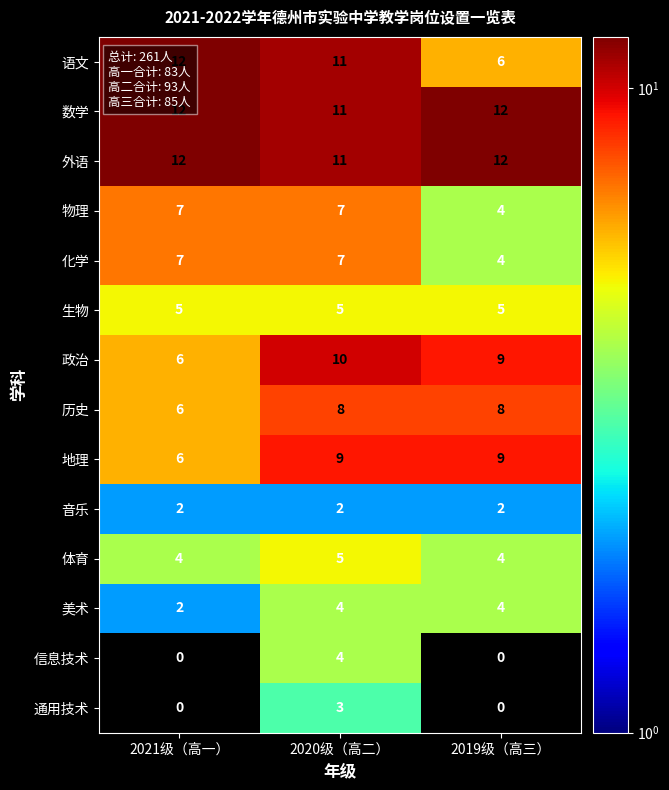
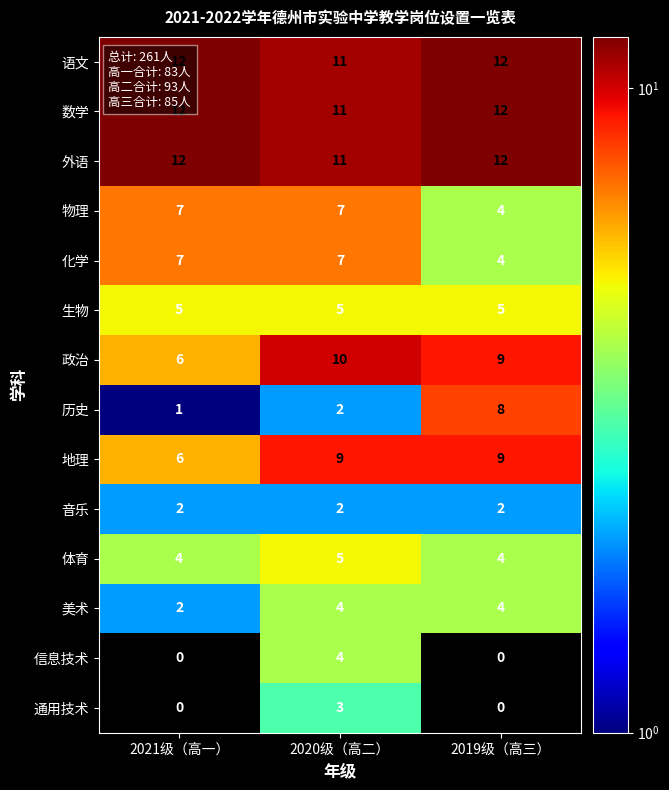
语文, 2019级（高三）: 6 -> 12
历史, 2021级（高一）: 6 -> 1
历史, 2020级（高二）: 8 -> 2
